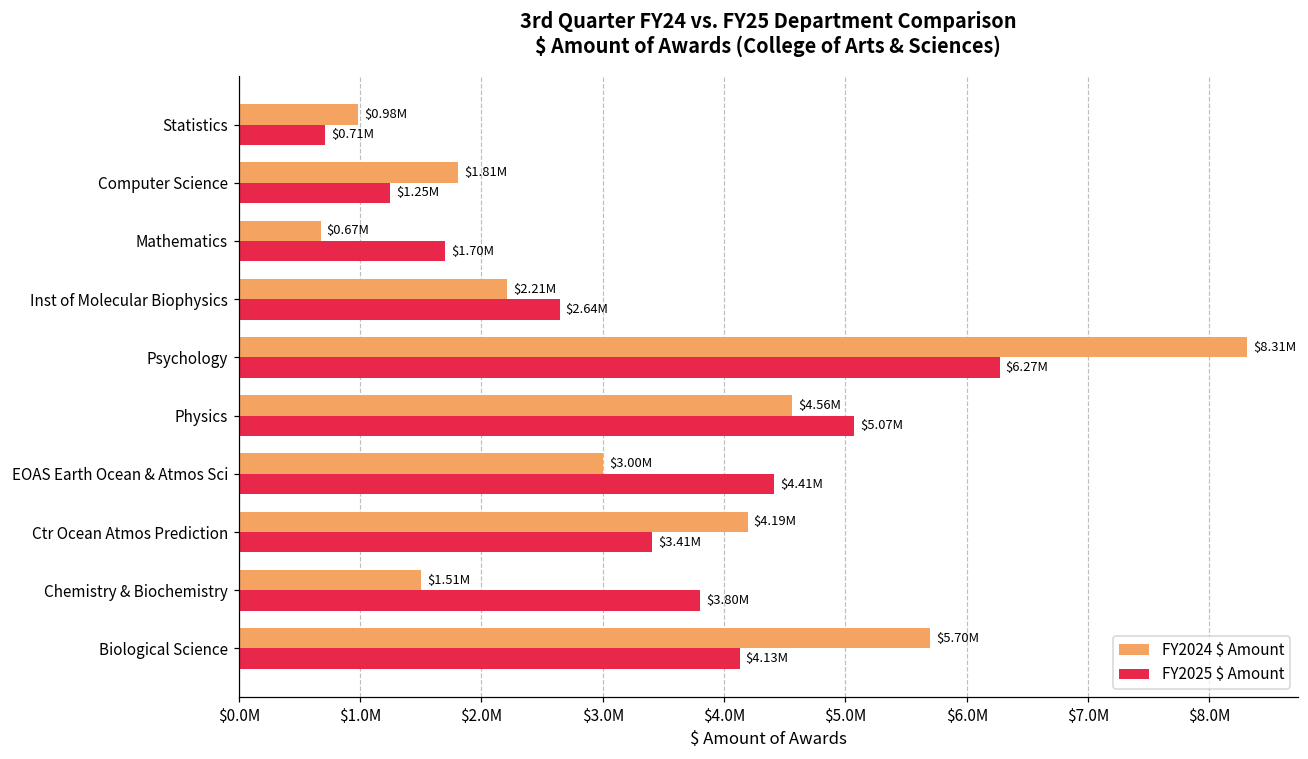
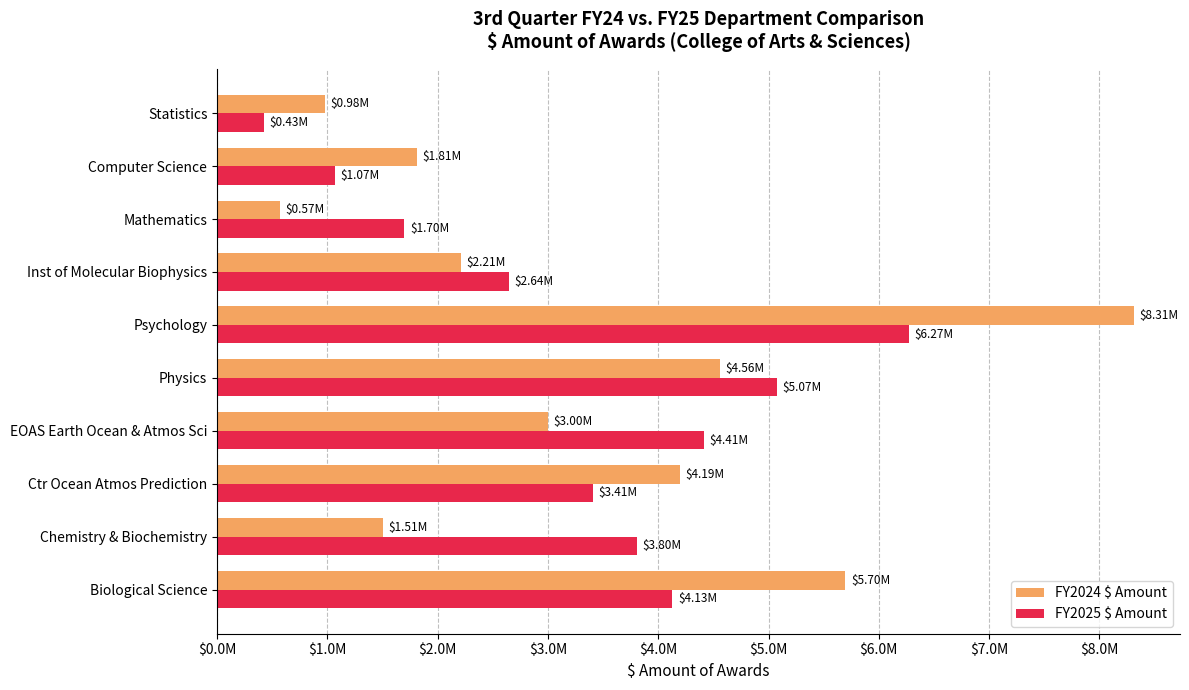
FY2025 $ Amount, Statistics: $0.71M -> $0.43M
FY2025 $ Amount, Computer Science: $1.25M -> $1.07M
FY2024 $ Amount, Mathematics: $0.67M -> $0.57M
